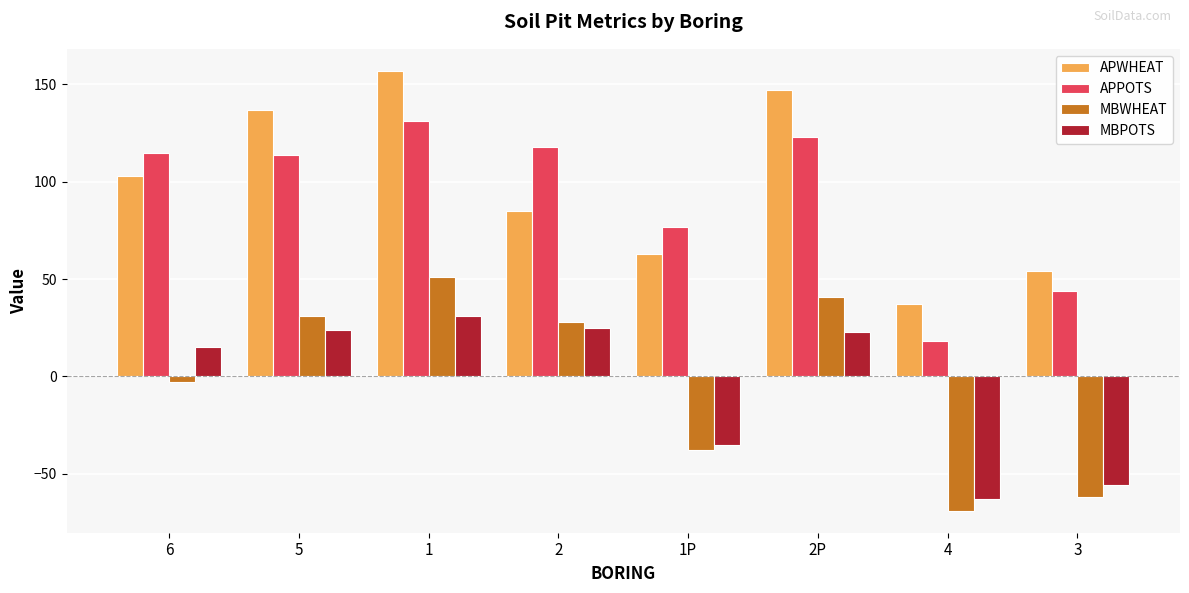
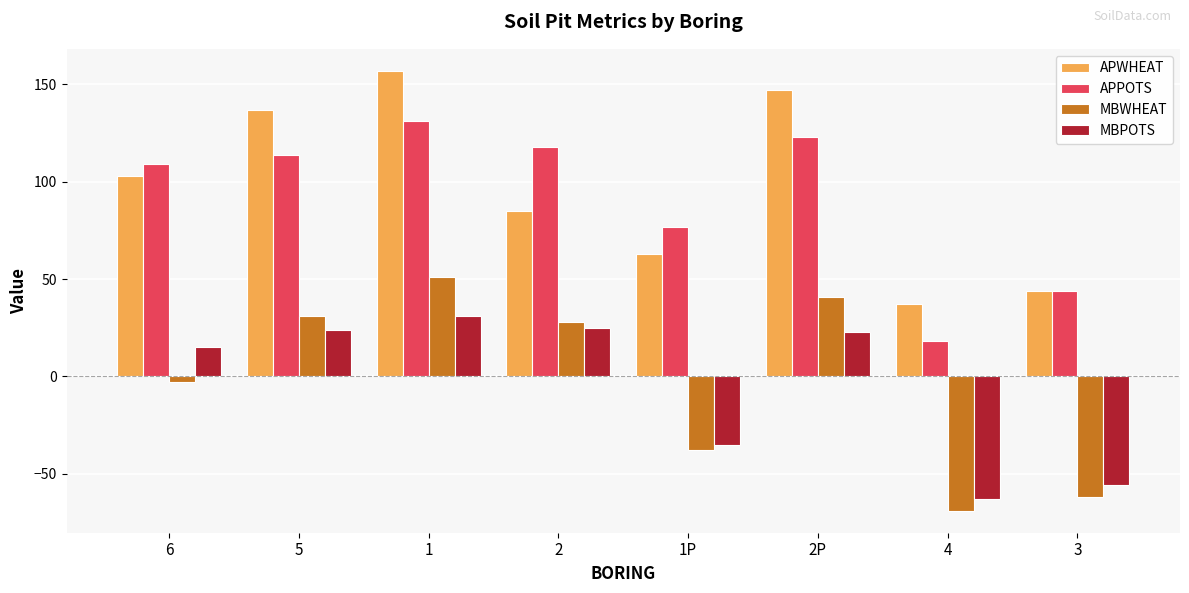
APPOTS, 6: 115 -> 109
APWHEAT, 3: 54 -> 44
